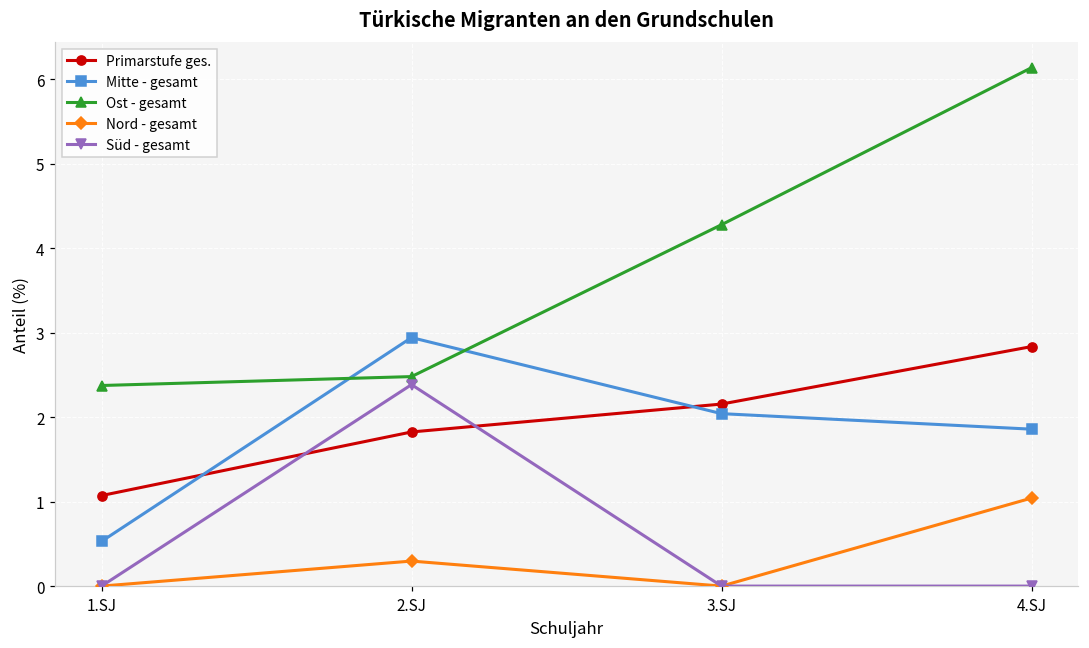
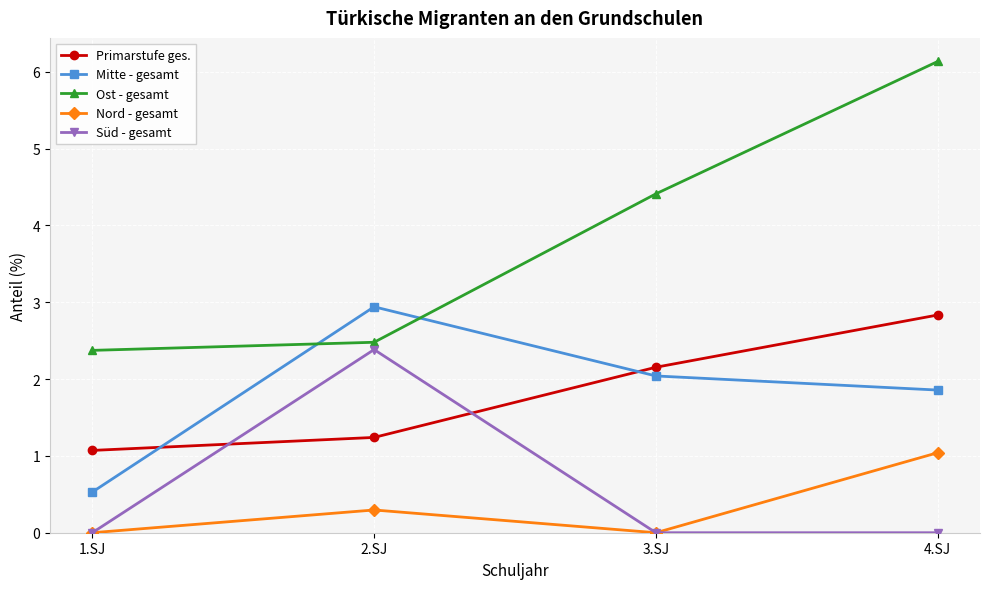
Primarstufe ges., 2.SJ: 1.8 -> 1.2
Ost - gesamt, 3.SJ: 4.3 -> 4.4
